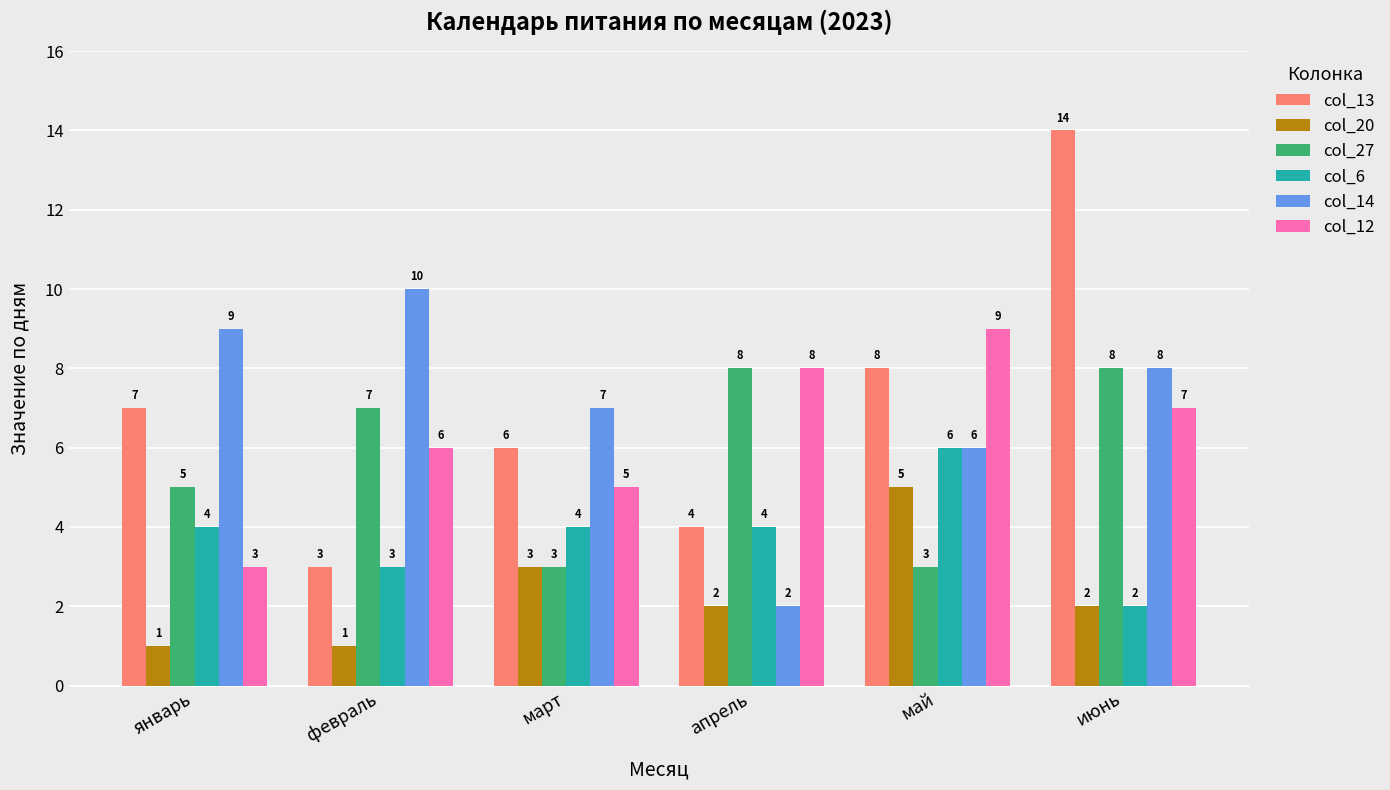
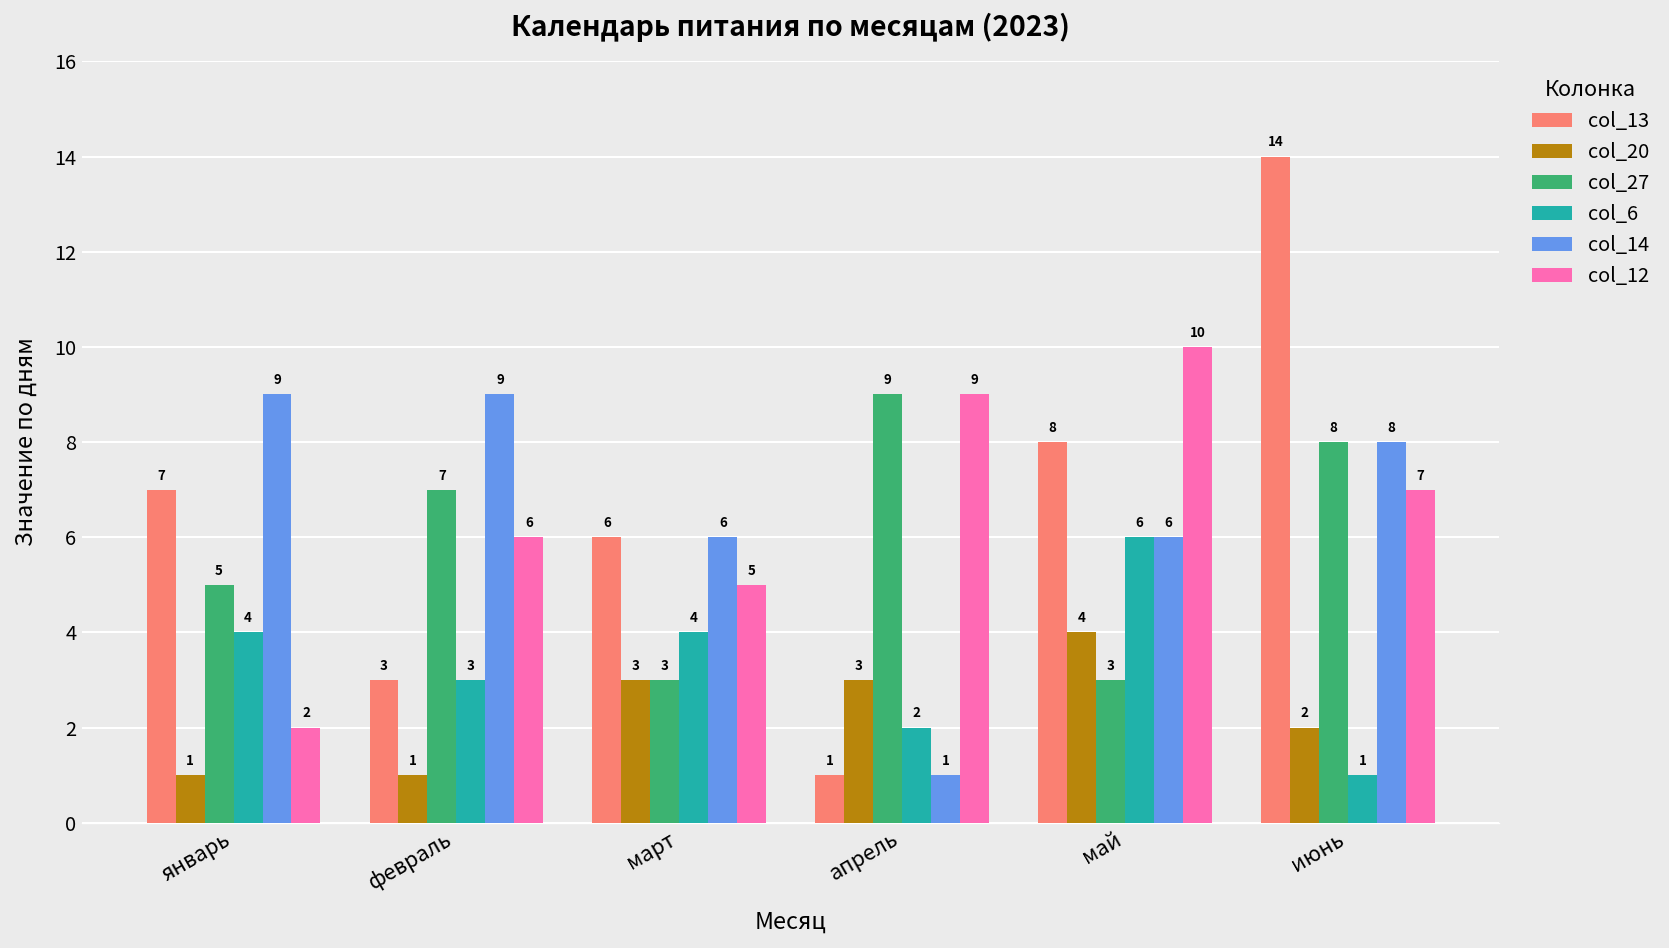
col_12, январь: 3 -> 2
col_14, февраль: 10 -> 9
col_14, март: 7 -> 6
col_13, апрель: 4 -> 1
col_20, апрель: 2 -> 3
col_27, апрель: 8 -> 9
col_6, апрель: 4 -> 2
col_14, апрель: 2 -> 1
col_12, апрель: 8 -> 9
col_20, май: 5 -> 4
col_12, май: 9 -> 10
col_6, июнь: 2 -> 1
